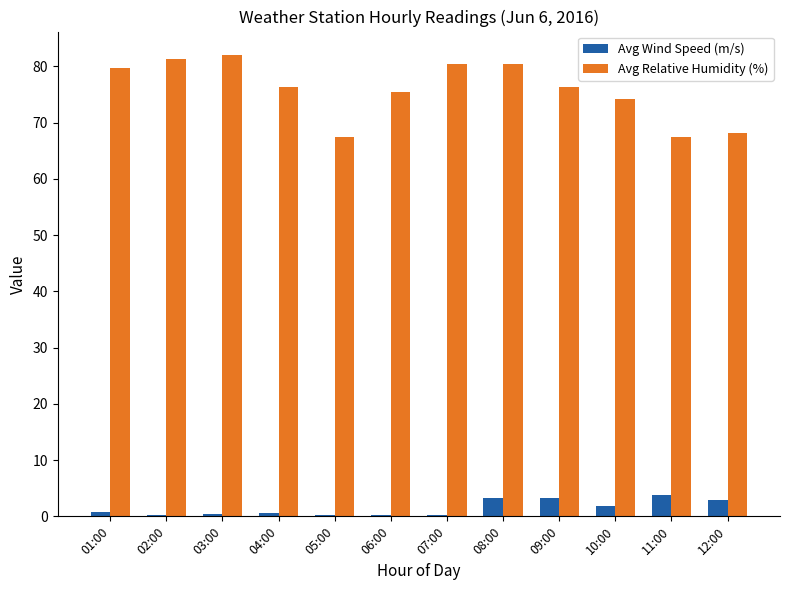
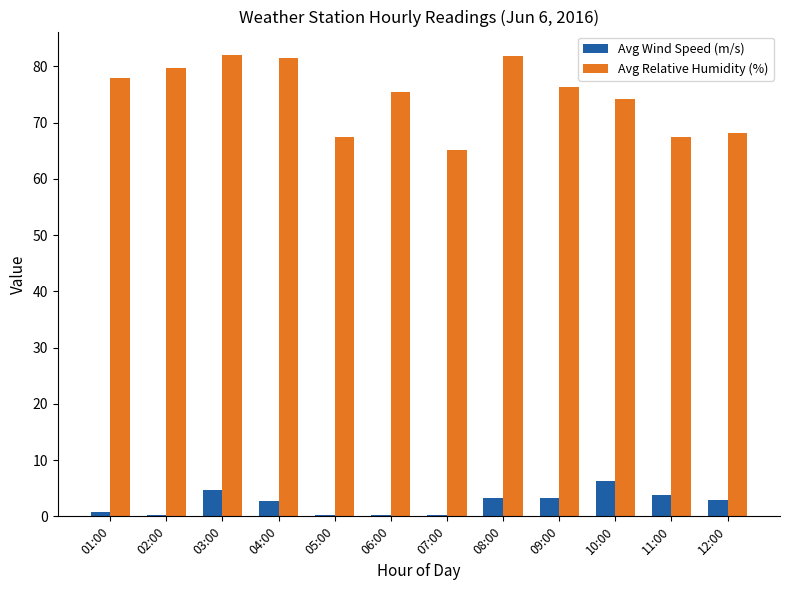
Avg Relative Humidity (%), 01:00: 80 -> 78
Avg Relative Humidity (%), 02:00: 81 -> 80
Avg Wind Speed (m/s), 03:00: 0 -> 5
Avg Wind Speed (m/s), 04:00: 1 -> 3
Avg Relative Humidity (%), 04:00: 76 -> 82
Avg Relative Humidity (%), 07:00: 81 -> 65
Avg Relative Humidity (%), 08:00: 80 -> 82
Avg Wind Speed (m/s), 10:00: 2 -> 6
